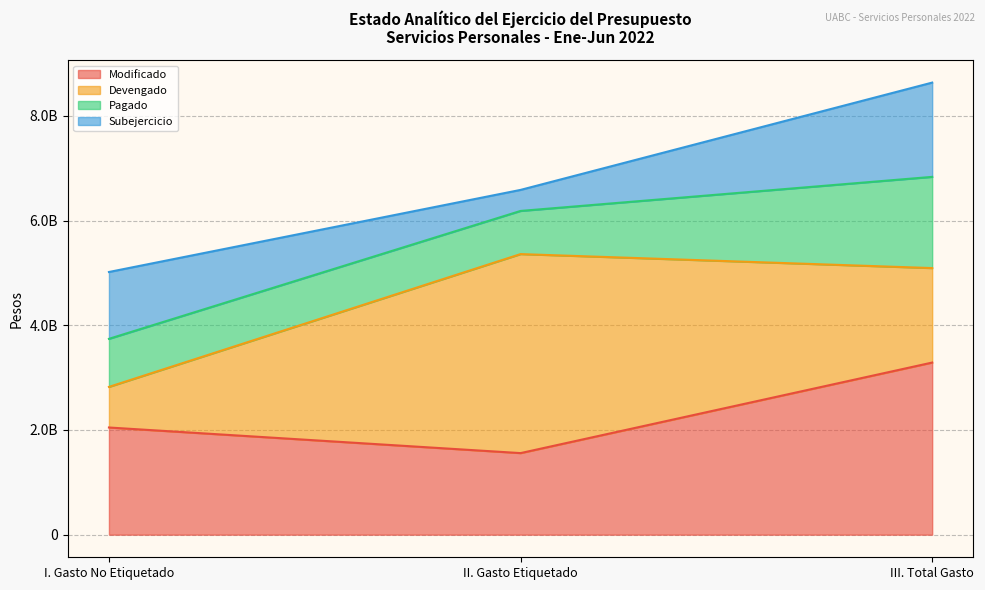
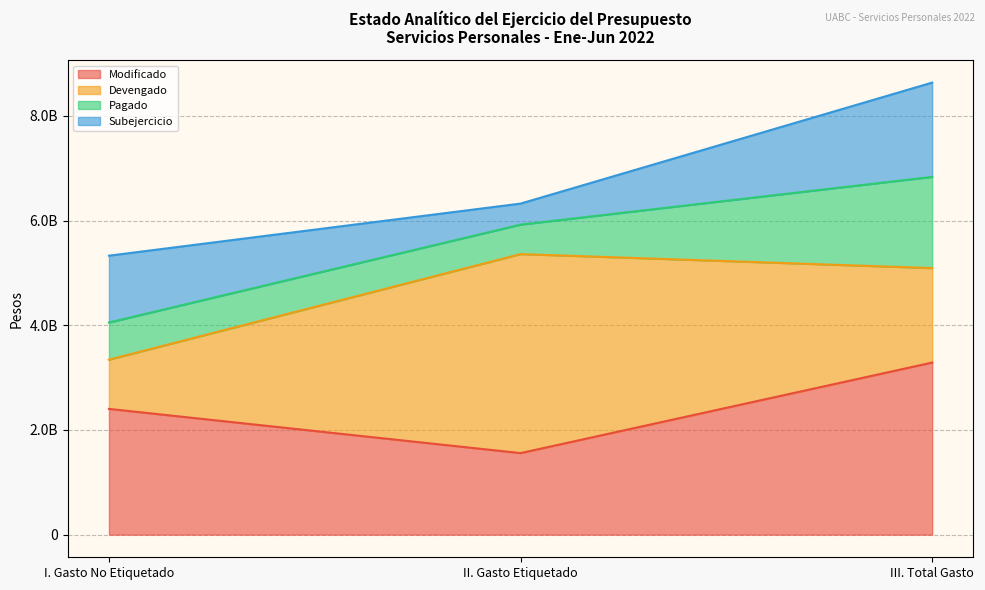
Modificado, I. Gasto No Etiquetado: 2000000000 -> 2400000000
Devengado, I. Gasto No Etiquetado: 800000000 -> 900000000
Pagado, I. Gasto No Etiquetado: 900000000 -> 700000000
Pagado, II. Gasto Etiquetado: 800000000 -> 600000000
